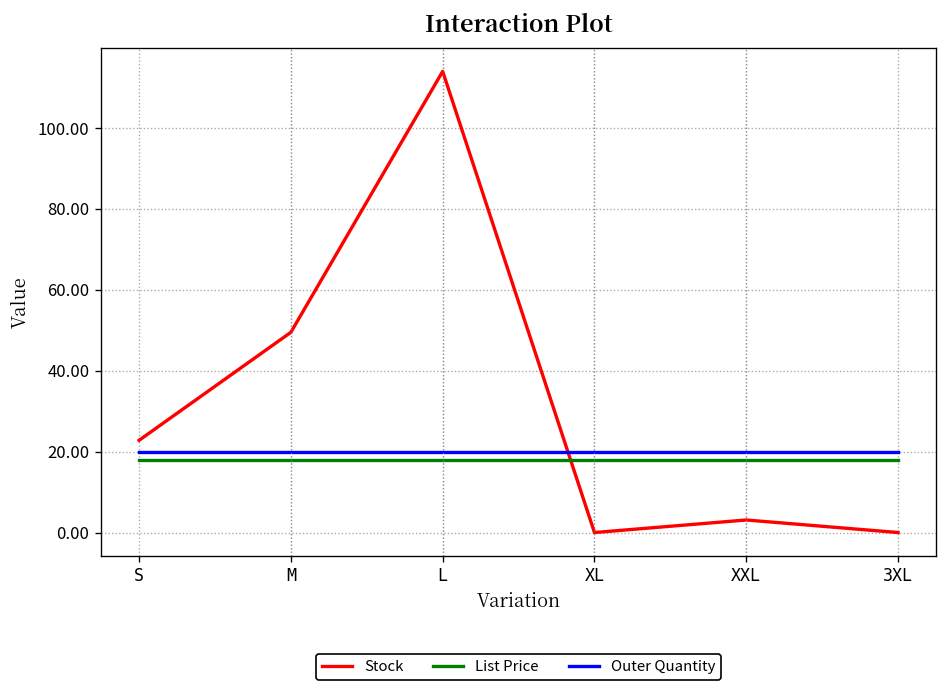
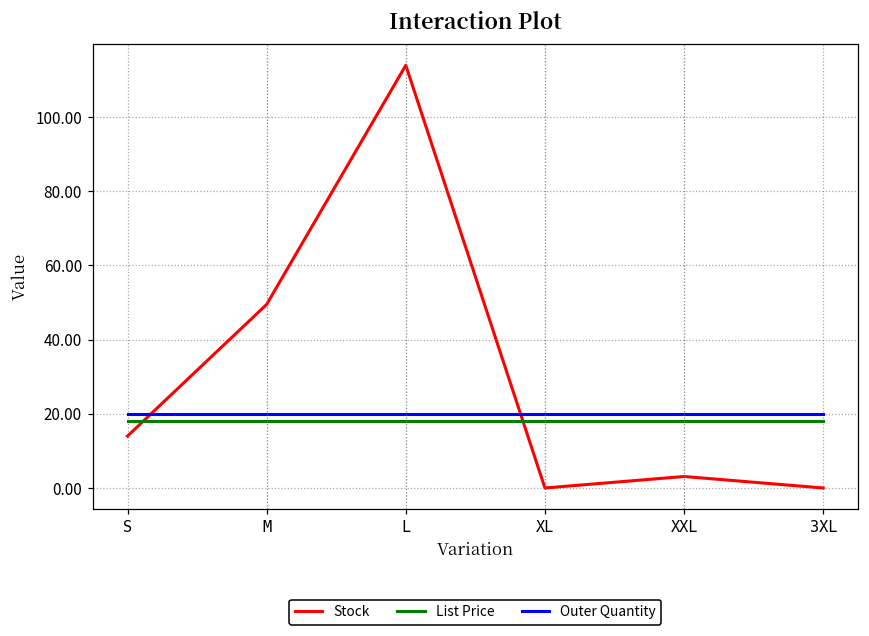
Stock, S: 23 -> 14
